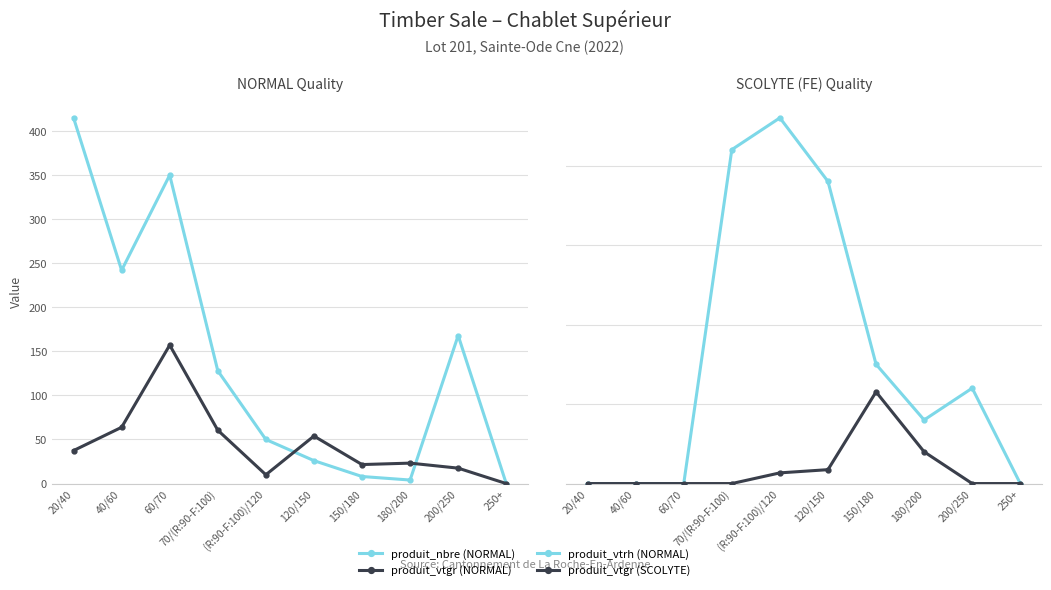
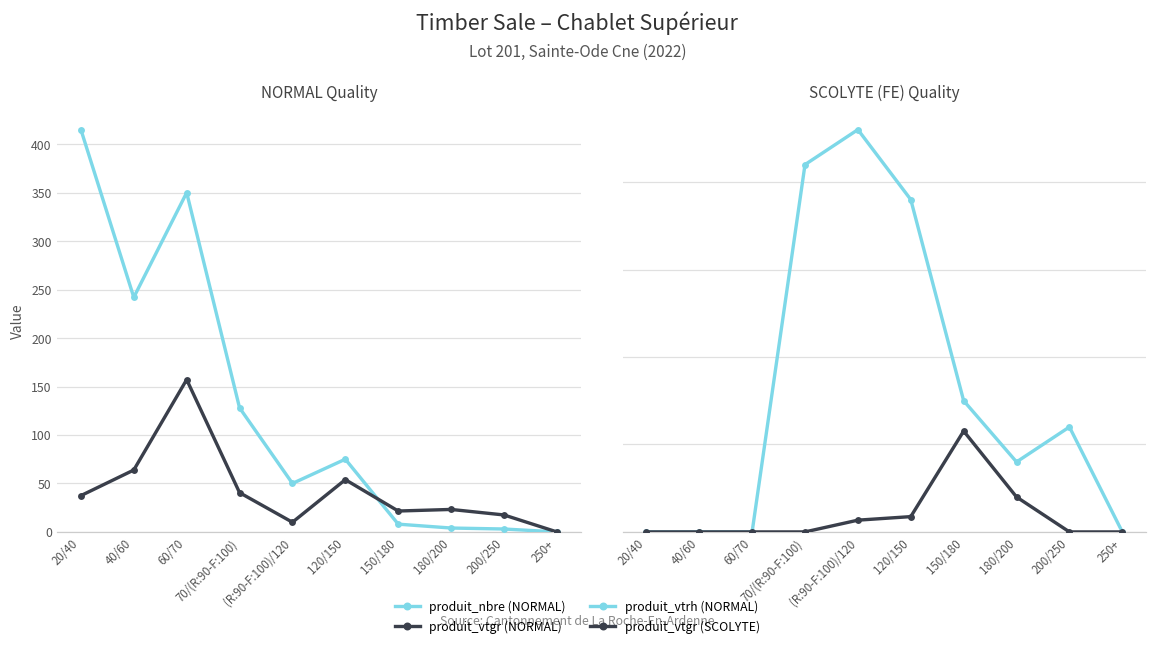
NORMAL Quality, produit_vtgr (NORMAL), 70/(R:90-F:100): 60 -> 40
NORMAL Quality, produit_nbre (NORMAL), 120/150: 30 -> 80
NORMAL Quality, produit_nbre (NORMAL), 200/250: 170 -> 0
